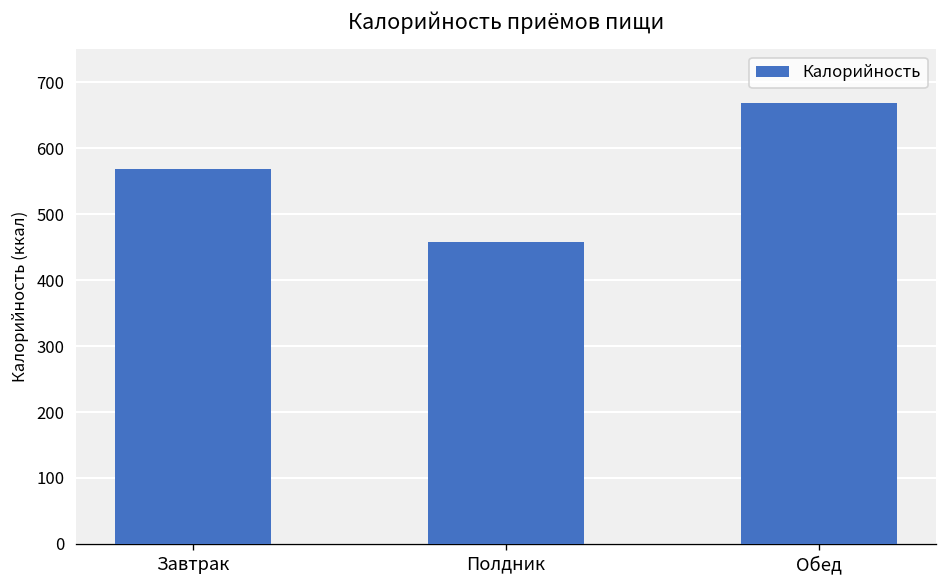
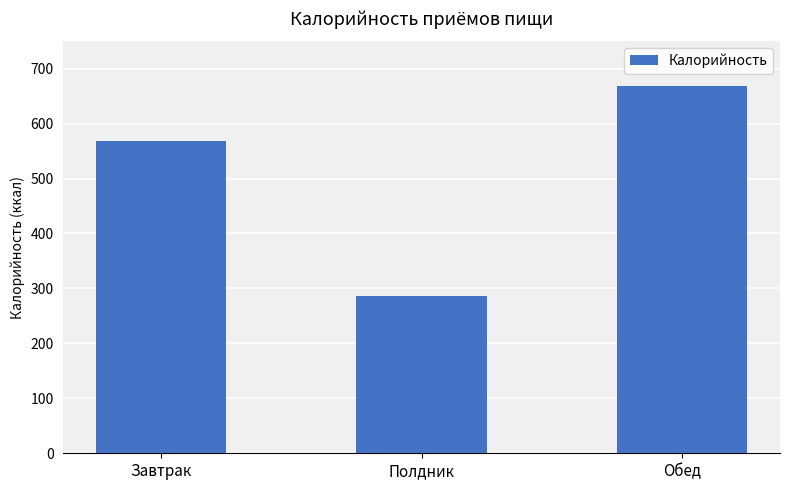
Полдник: 460 -> 290
